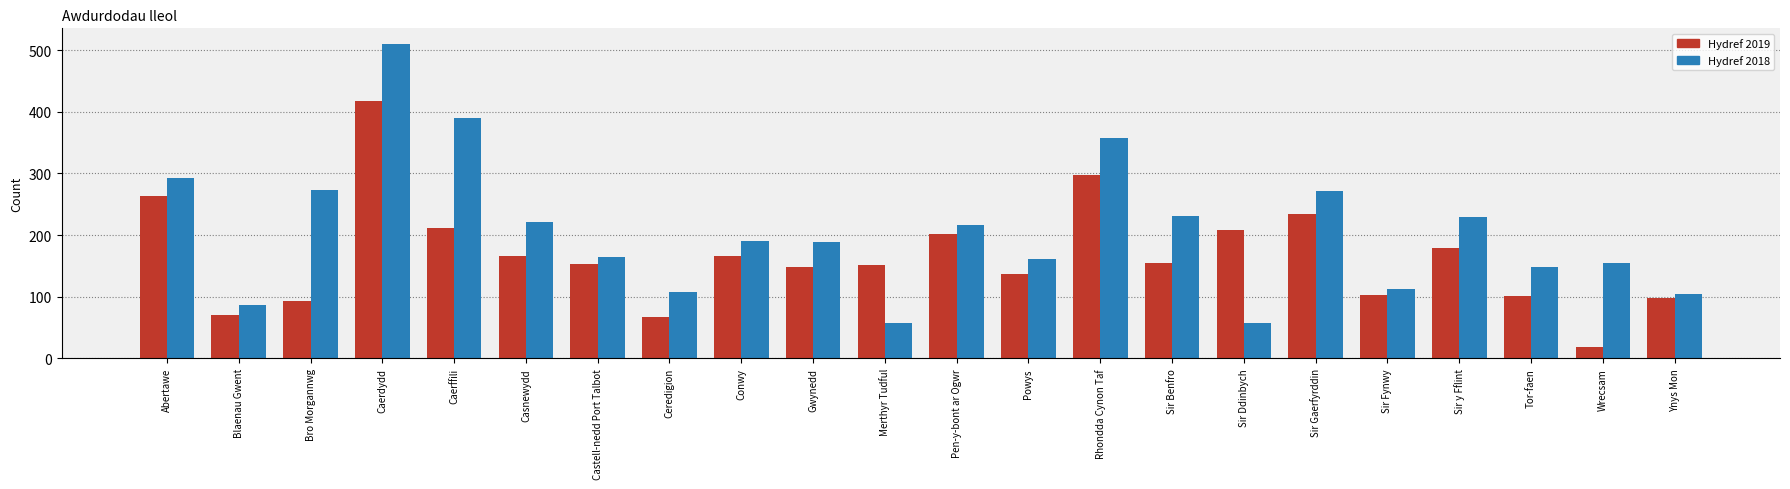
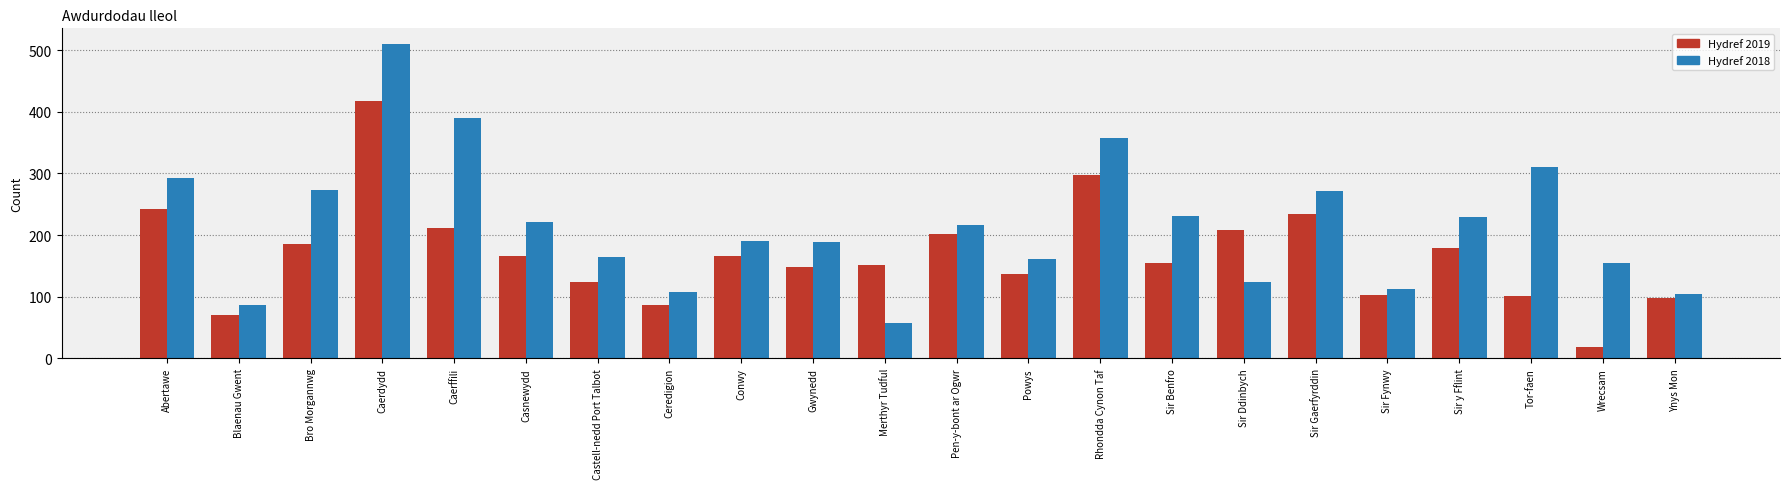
Hydref 2019, Abertawe: 260 -> 240
Hydref 2019, Bro Morgannwg: 90 -> 190
Hydref 2019, Castell-nedd Port Talbot: 150 -> 120
Hydref 2019, Ceredigion: 70 -> 90
Hydref 2018, Sir Ddinbych: 60 -> 120
Hydref 2018, Tor-faen: 150 -> 310
